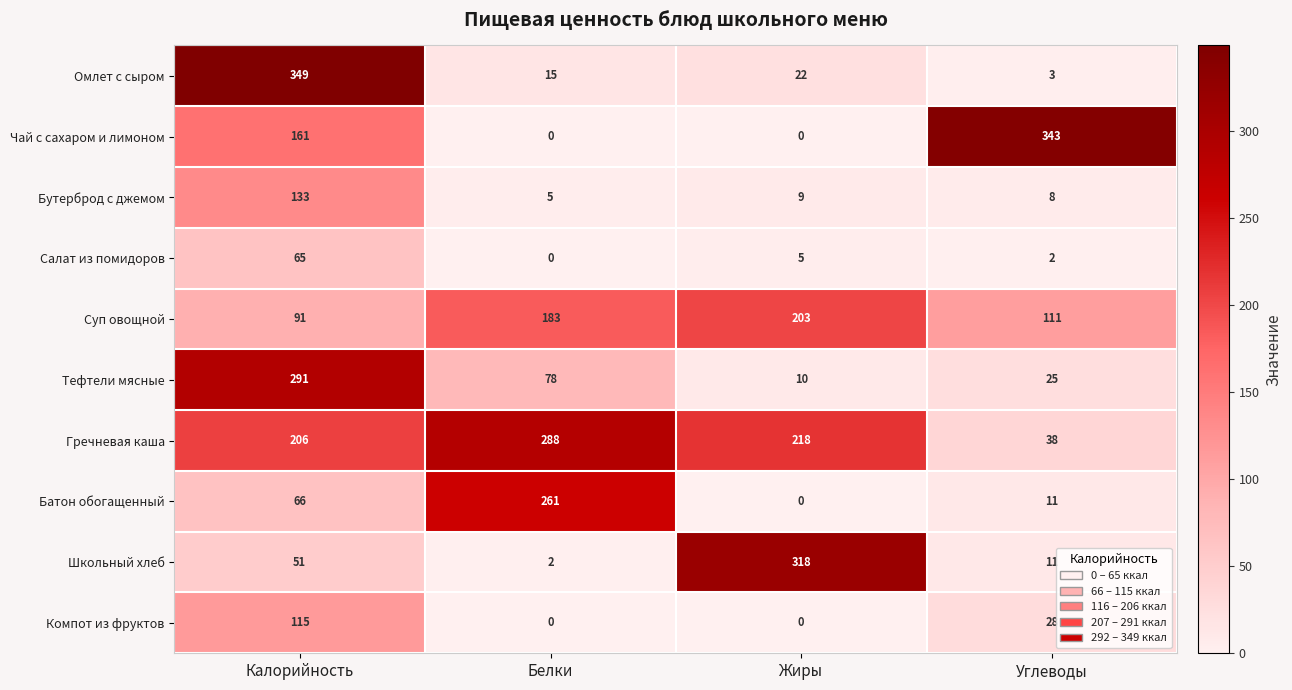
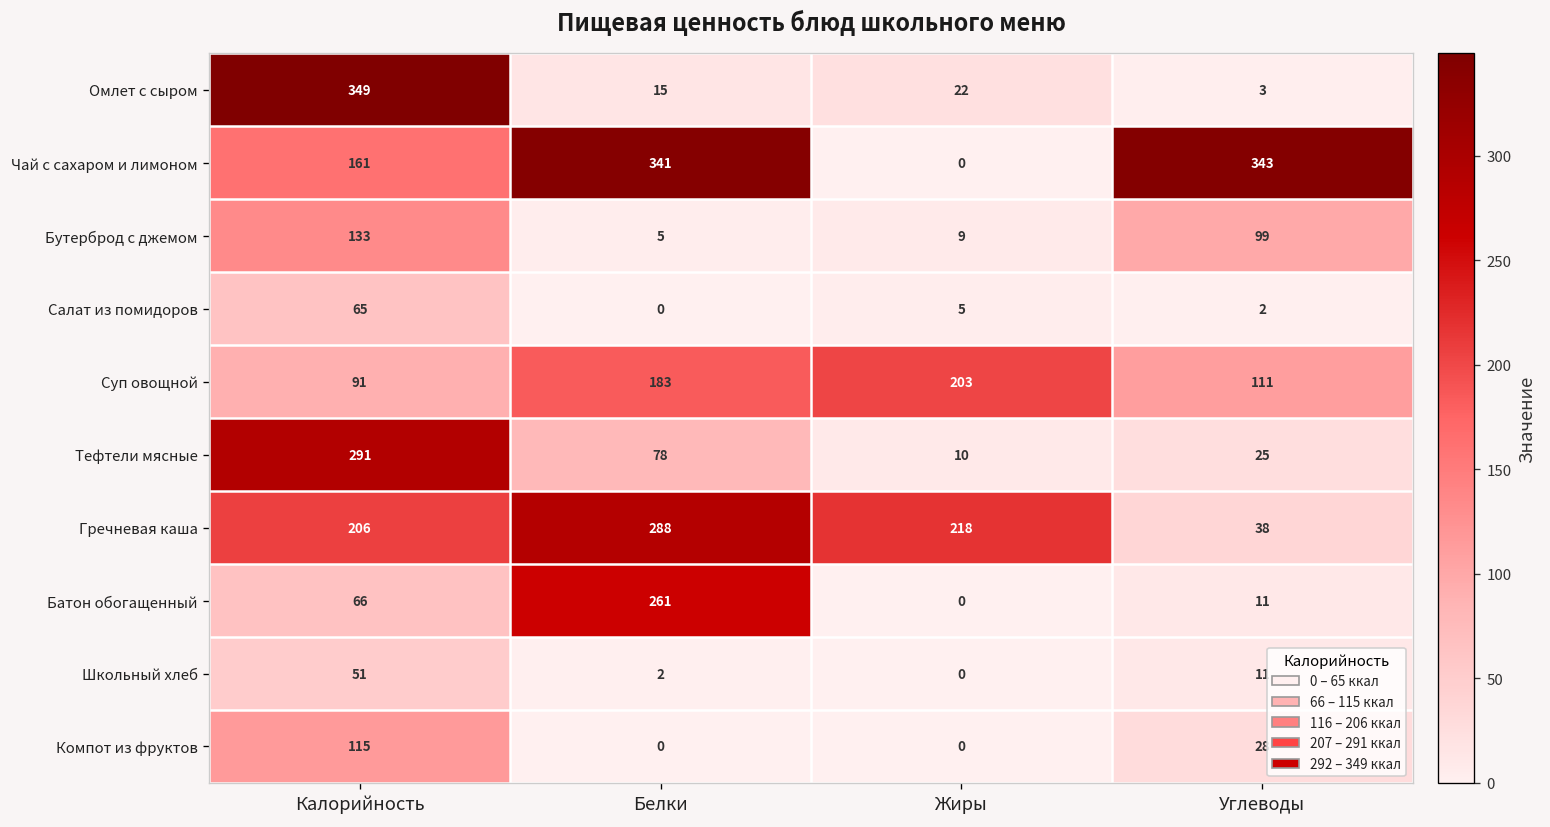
Чай с сахаром и лимоном, Белки: 0 -> 341
Бутерброд с джемом, Углеводы: 8 -> 99
Школьный хлеб, Жиры: 318 -> 0
